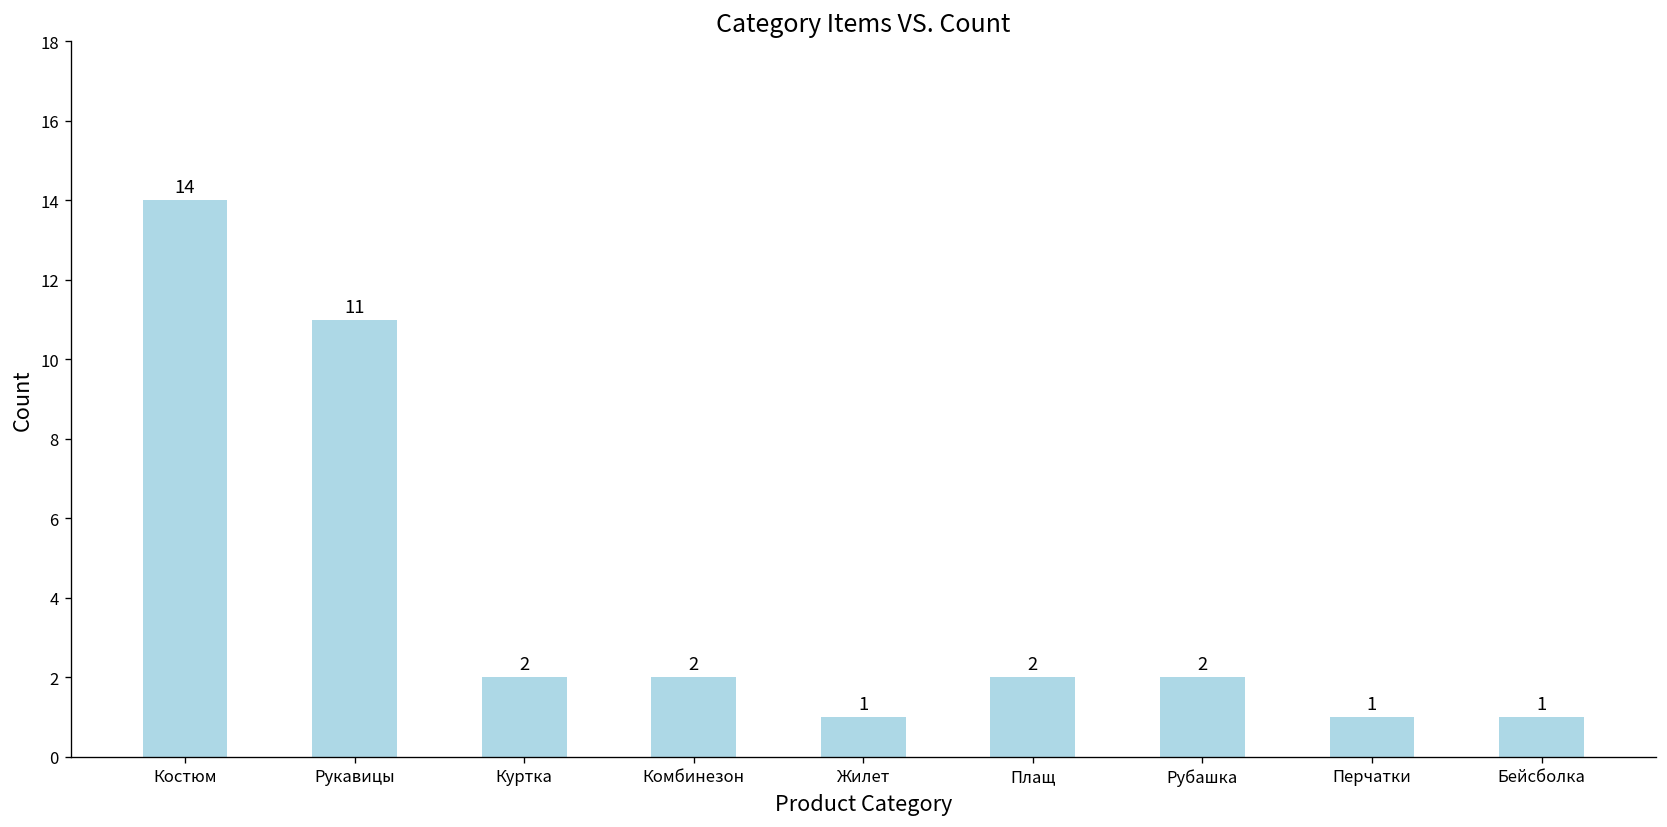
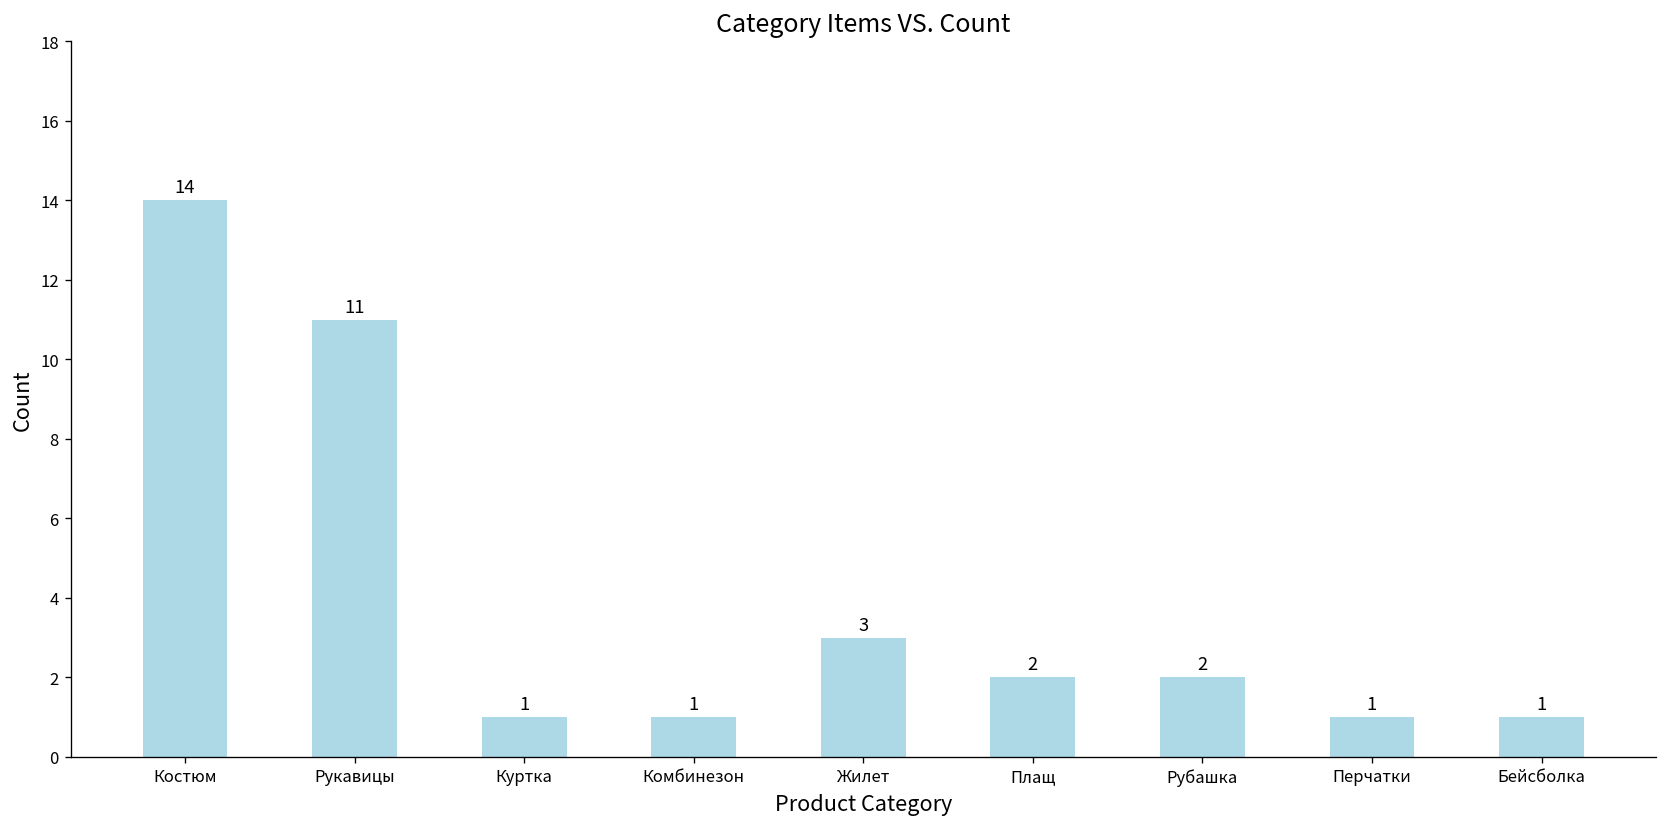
Куртка: 2 -> 1
Комбинезон: 2 -> 1
Жилет: 1 -> 3
